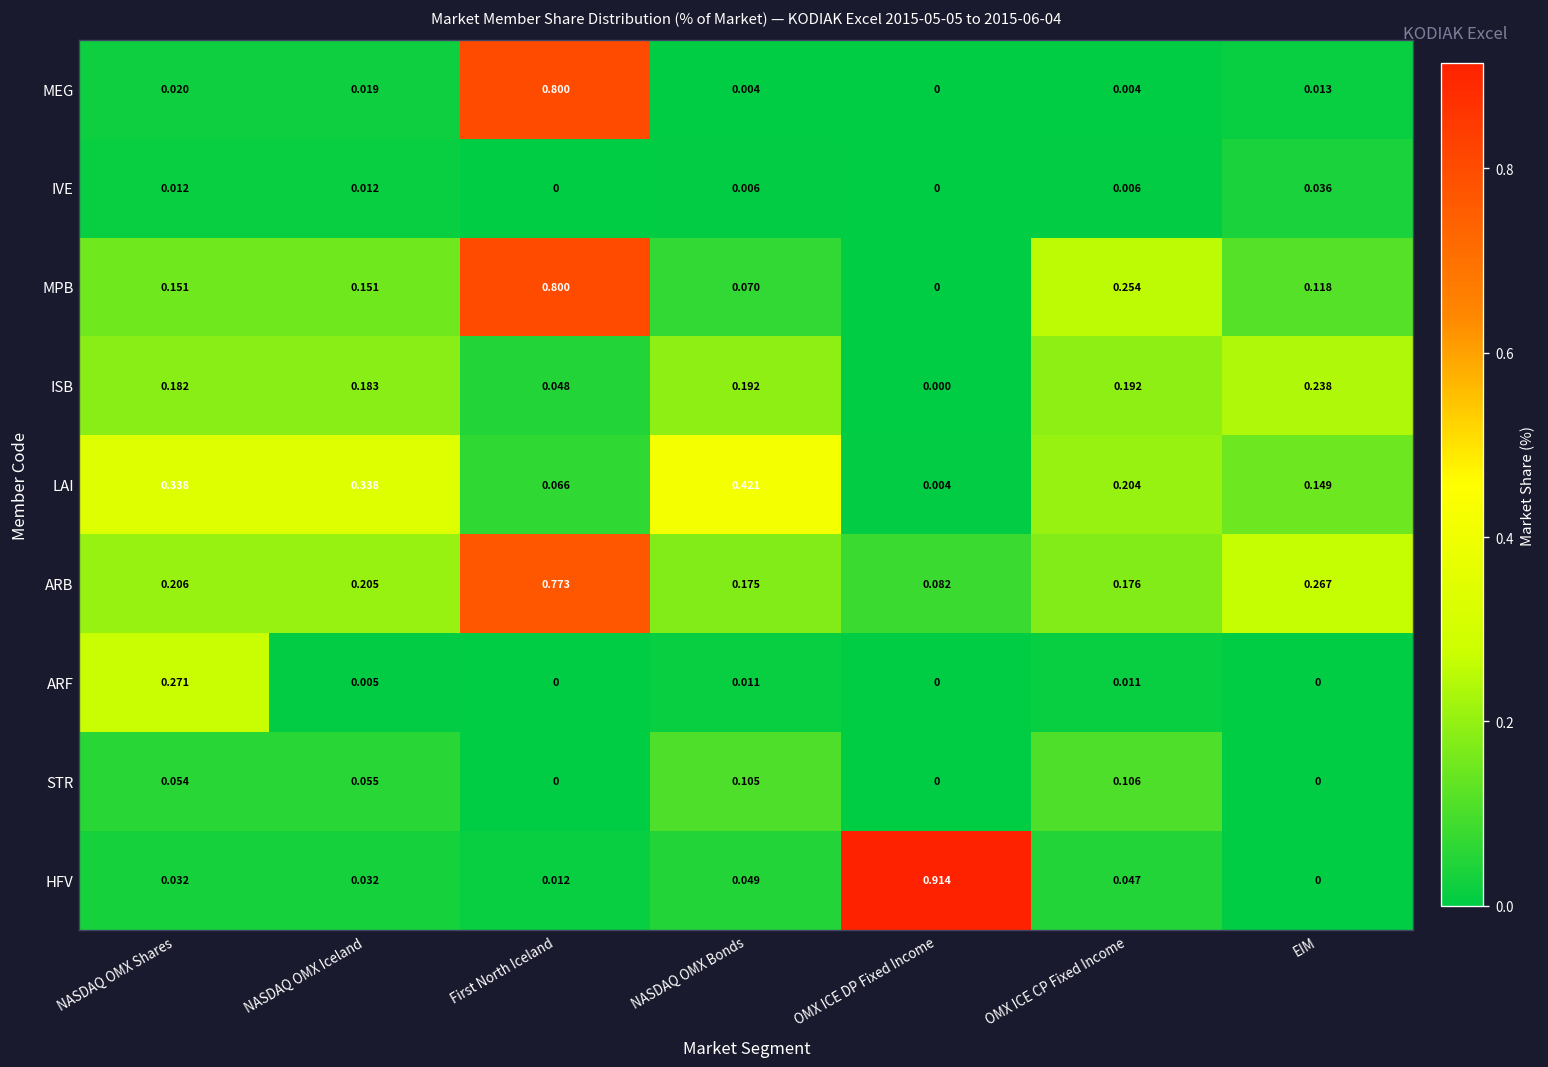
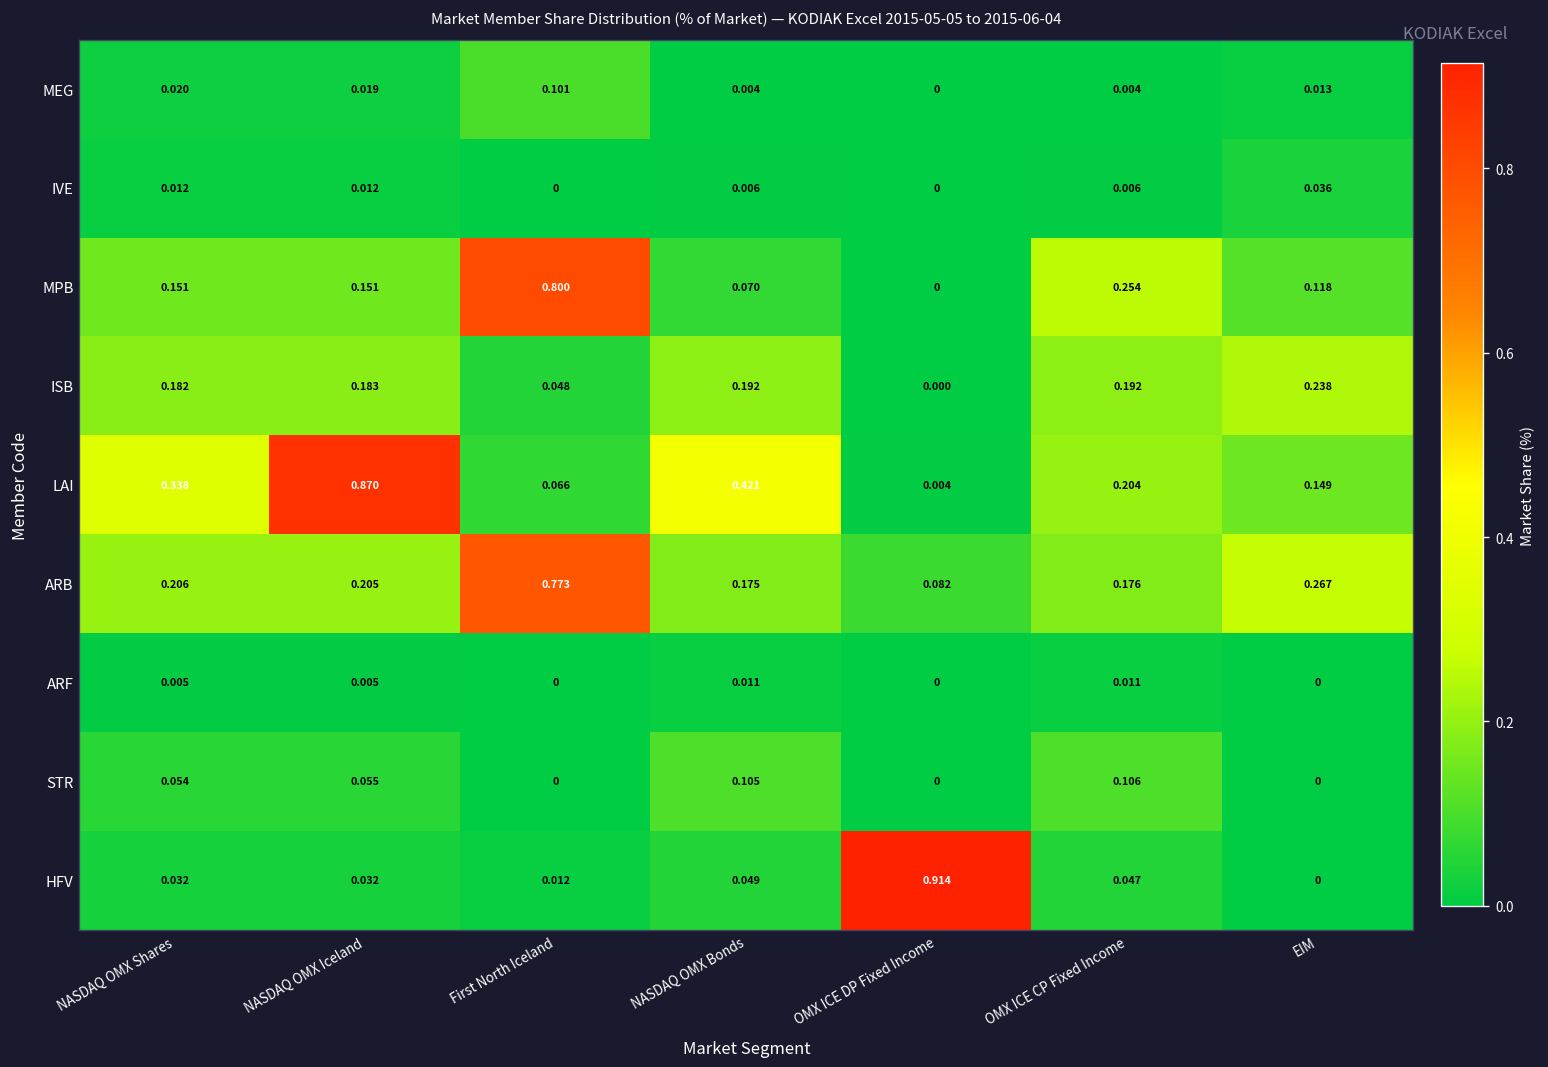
MEG, First North Iceland: 0.800 -> 0.101
LAI, NASDAQ OMX Iceland: 0.338 -> 0.870
ARF, NASDAQ OMX Shares: 0.271 -> 0.005
